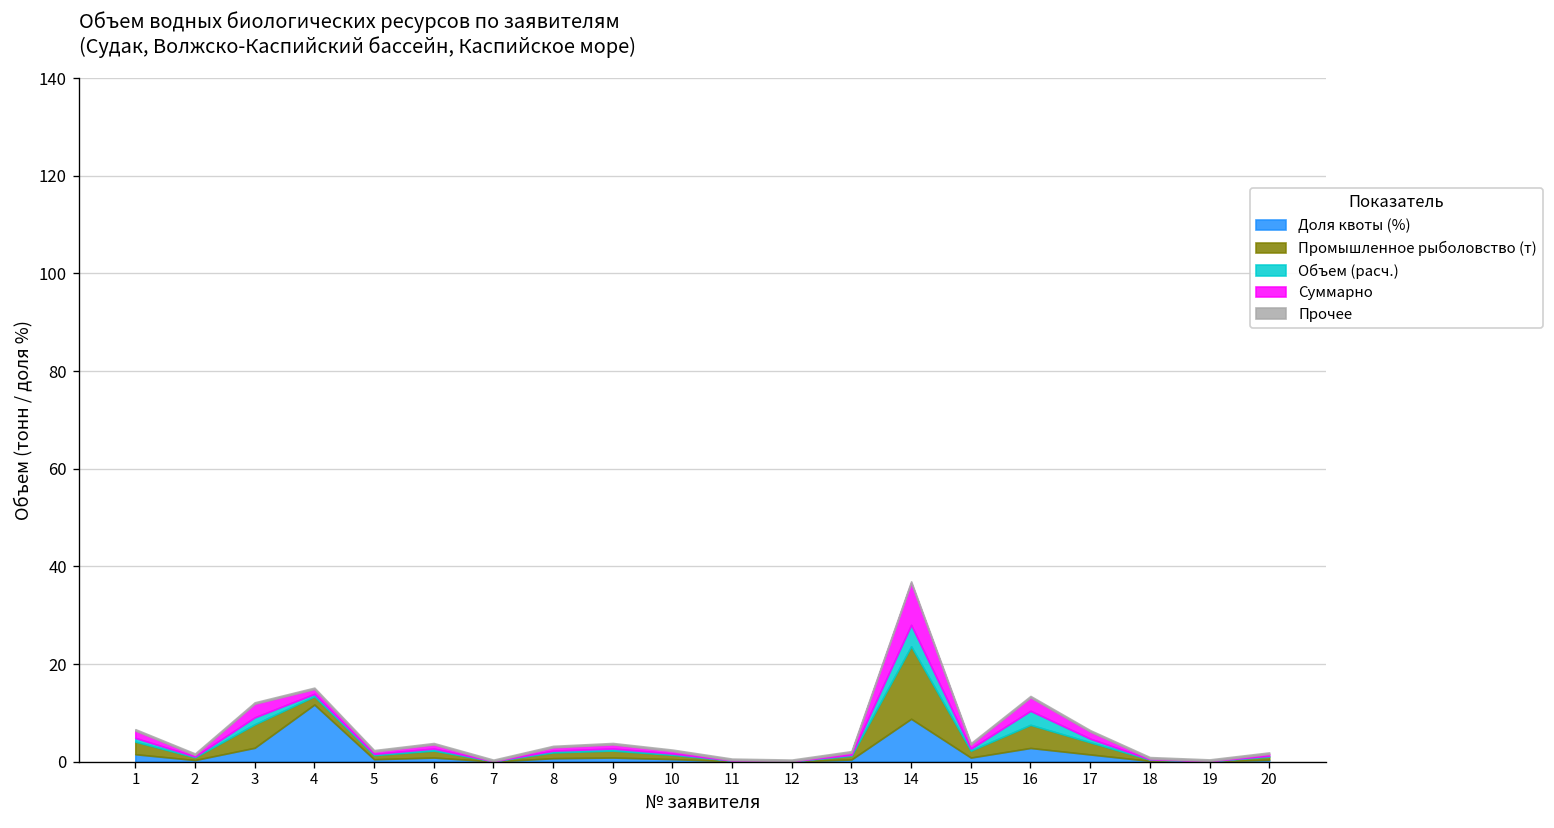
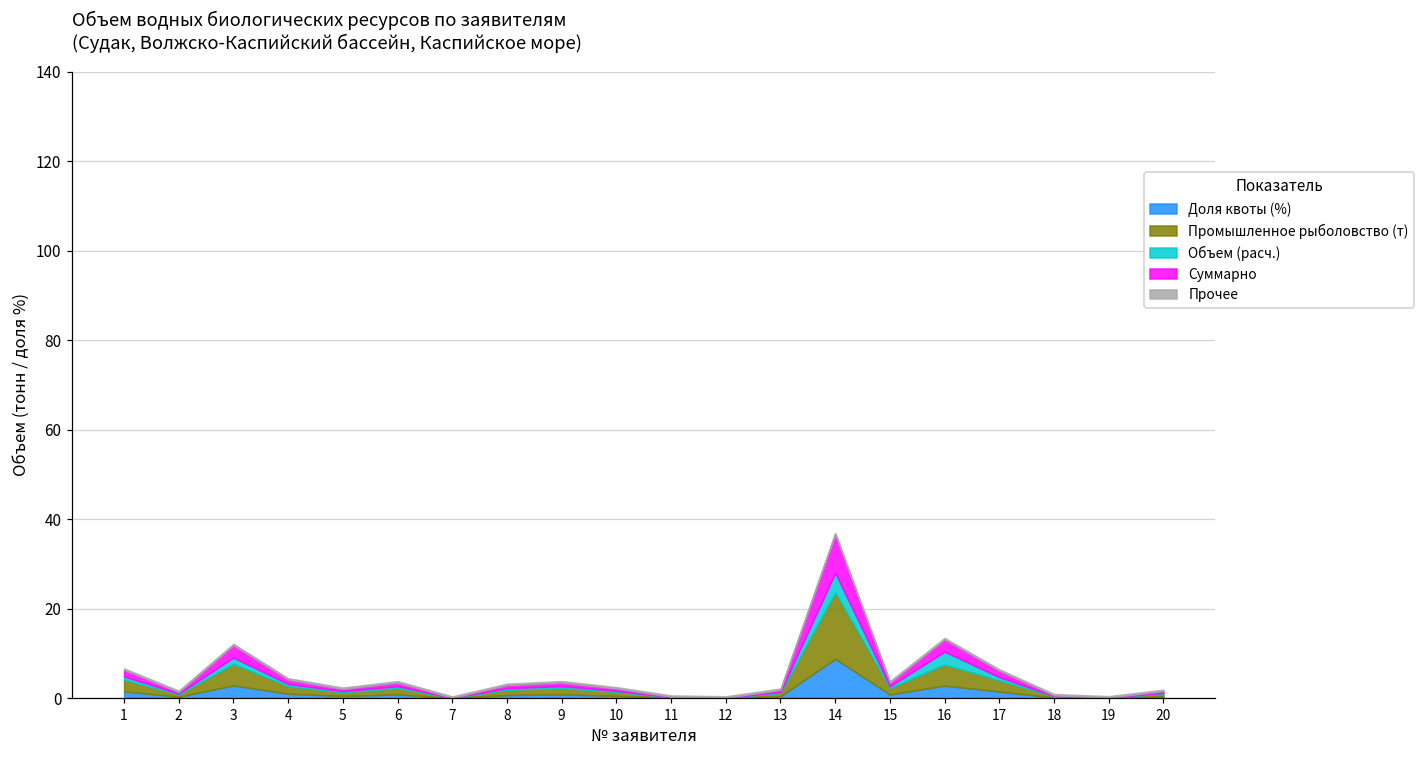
Доля квоты (%), 4: 12 -> 1
